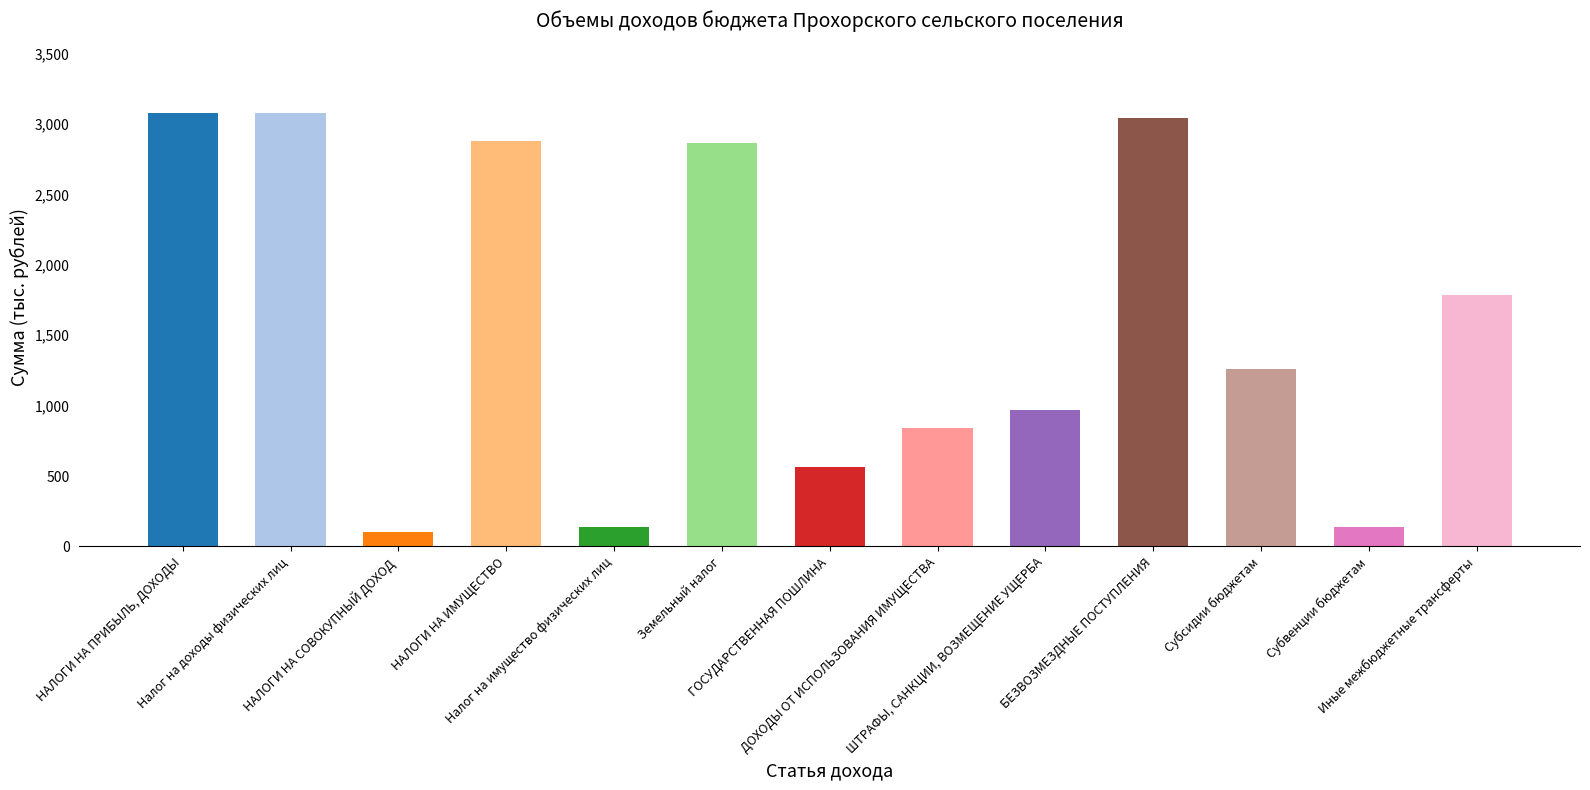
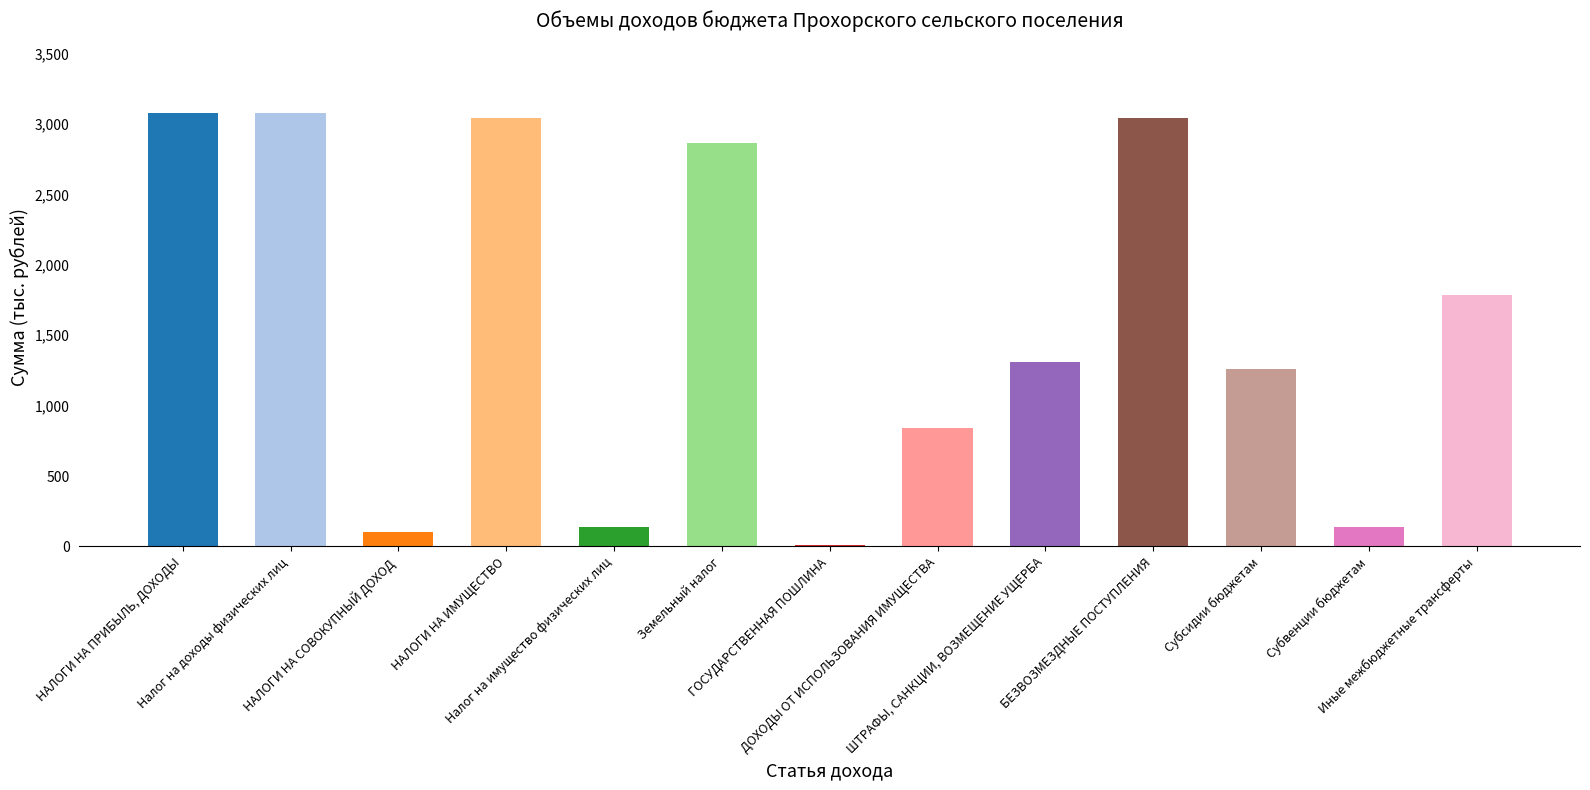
НАЛОГИ НА ИМУЩЕСТВО: 2,880 -> 3,050
ГОСУДАРСТВЕННАЯ ПОШЛИНА: 570 -> 10
ШТРАФЫ, САНКЦИИ, ВОЗМЕЩЕНИЕ УЩЕРБА: 970 -> 1,310
